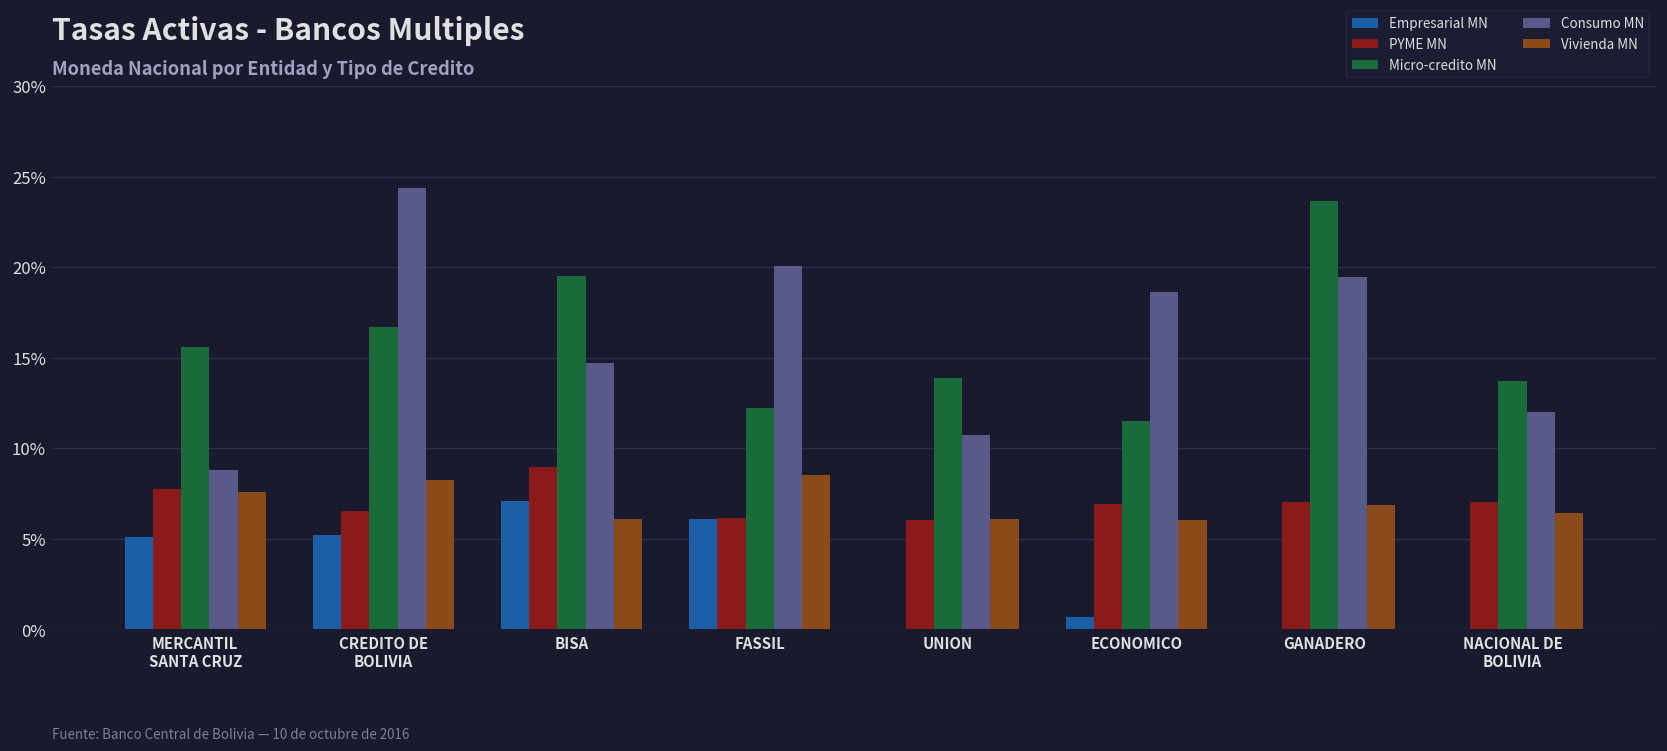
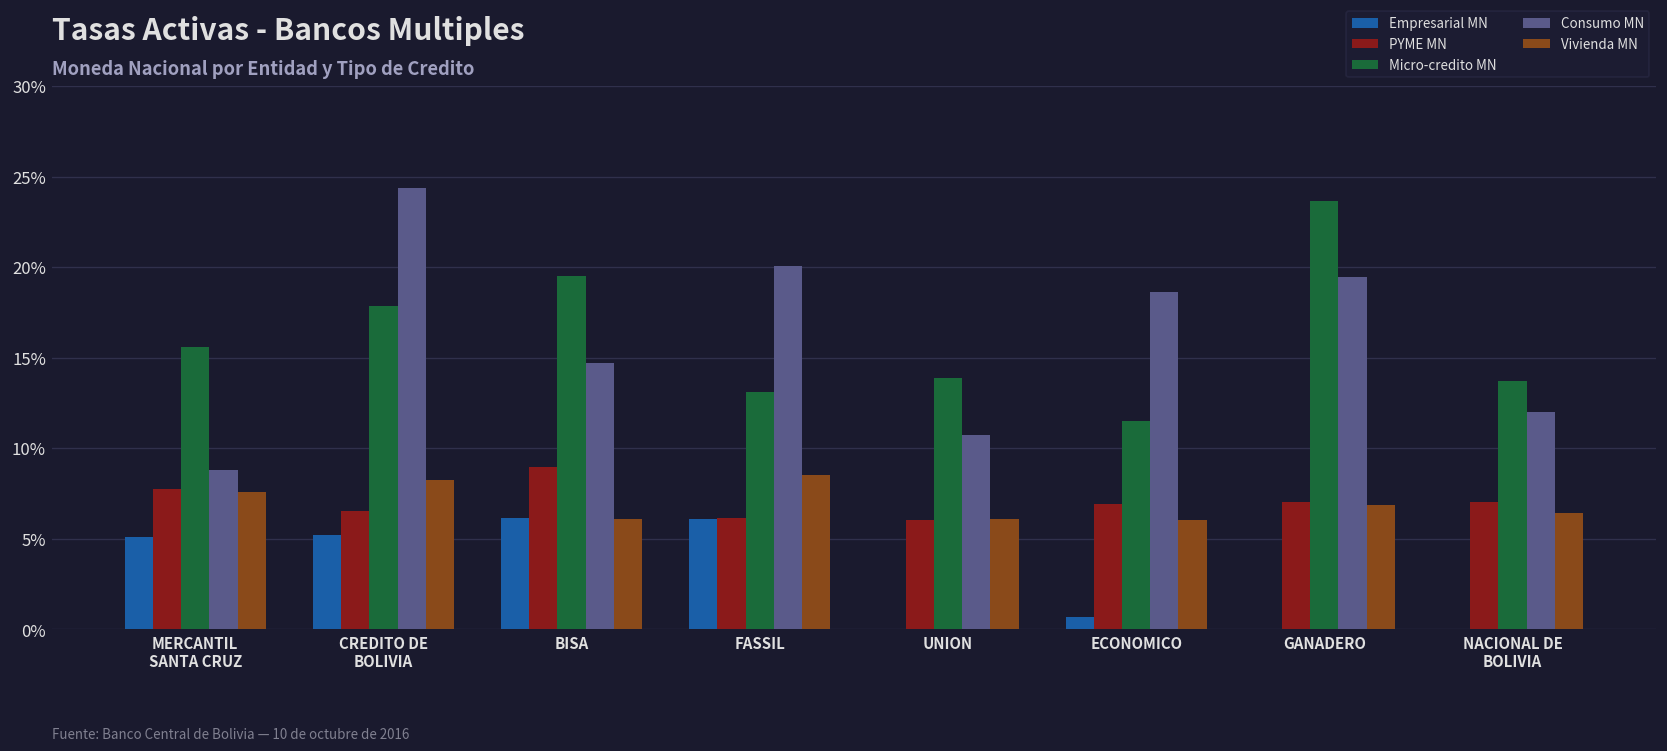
Micro-credito MN, CREDITO DE BOLIVIA: 16.7% -> 17.9%
Empresarial MN, BISA: 7.1% -> 6.1%
Micro-credito MN, FASSIL: 12.2% -> 13.1%
